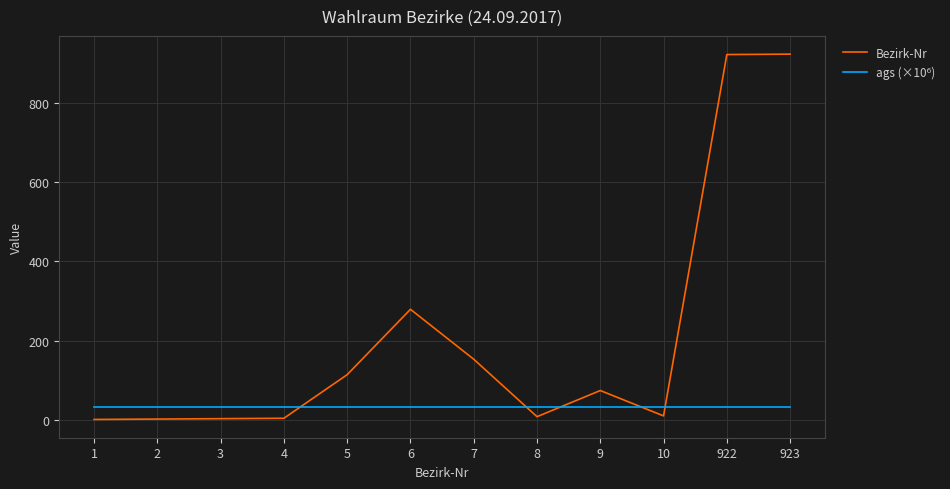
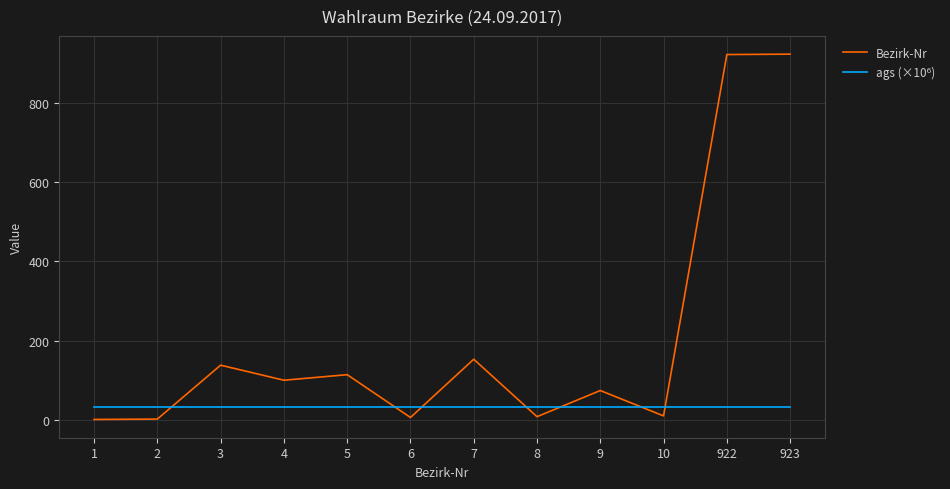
Bezirk-Nr, 3: 0 -> 140
Bezirk-Nr, 4: 0 -> 100
Bezirk-Nr, 6: 280 -> 10
